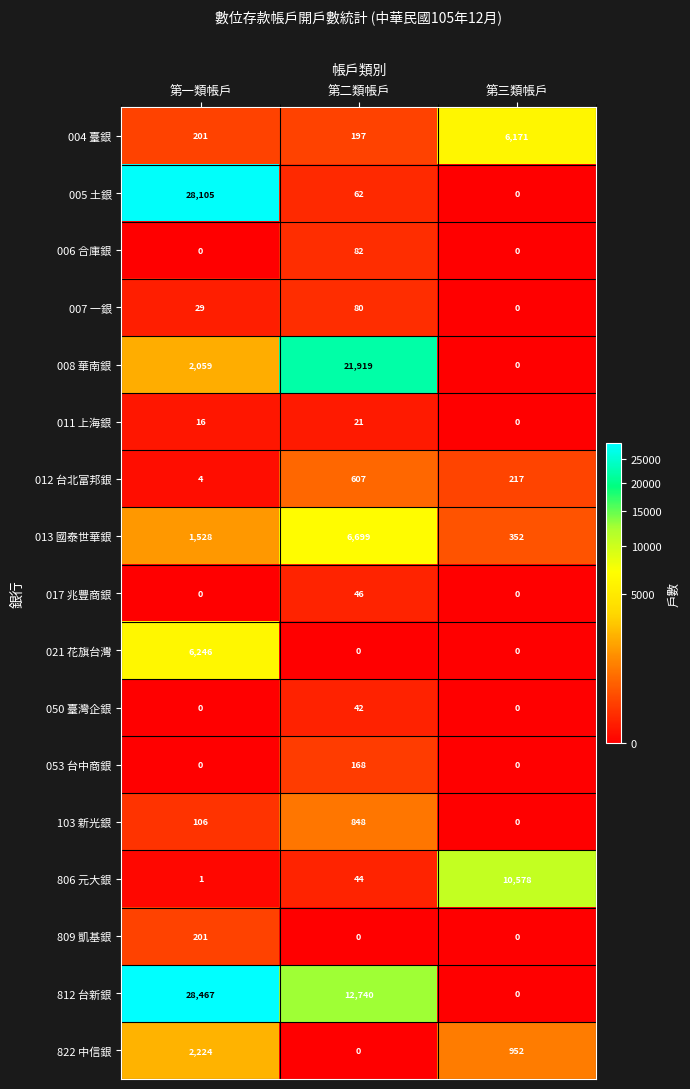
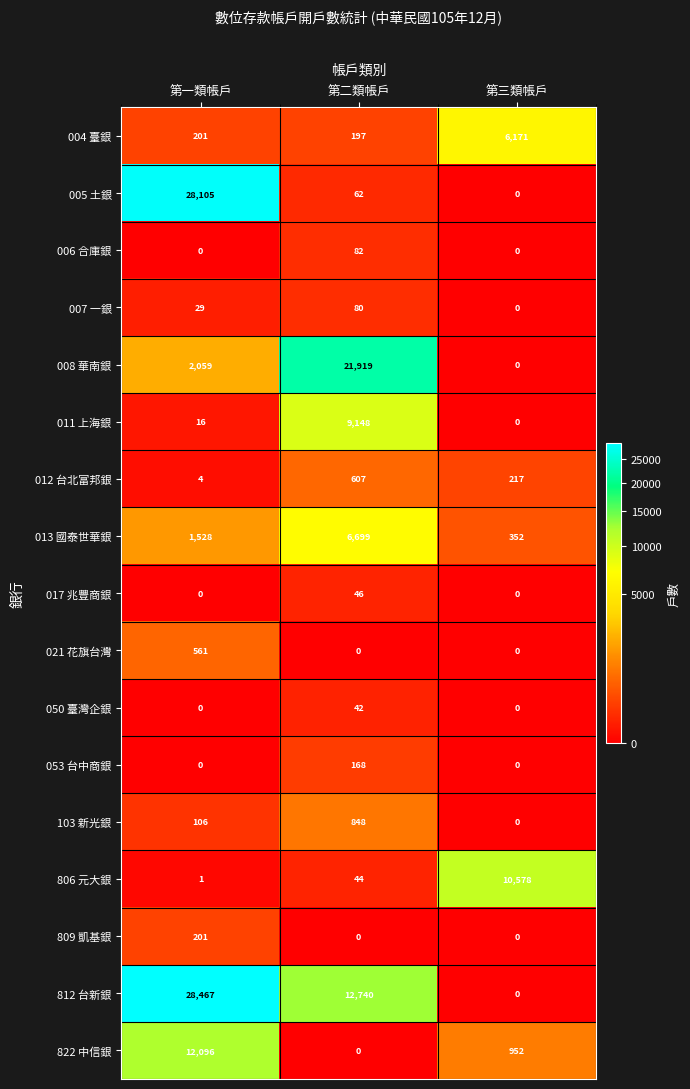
011 上海銀, 第二類帳戶: 21 -> 9,148
021 花旗台灣, 第一類帳戶: 6,246 -> 561
822 中信銀, 第一類帳戶: 2,224 -> 12,096
